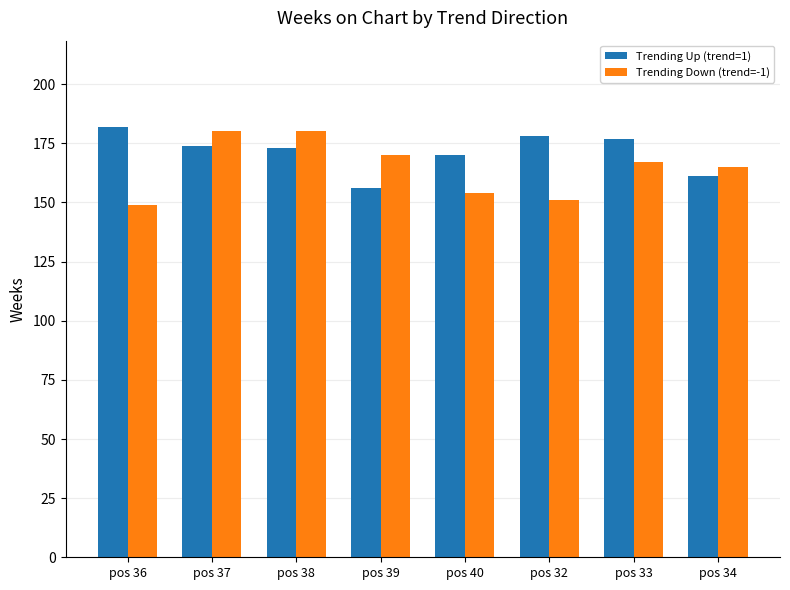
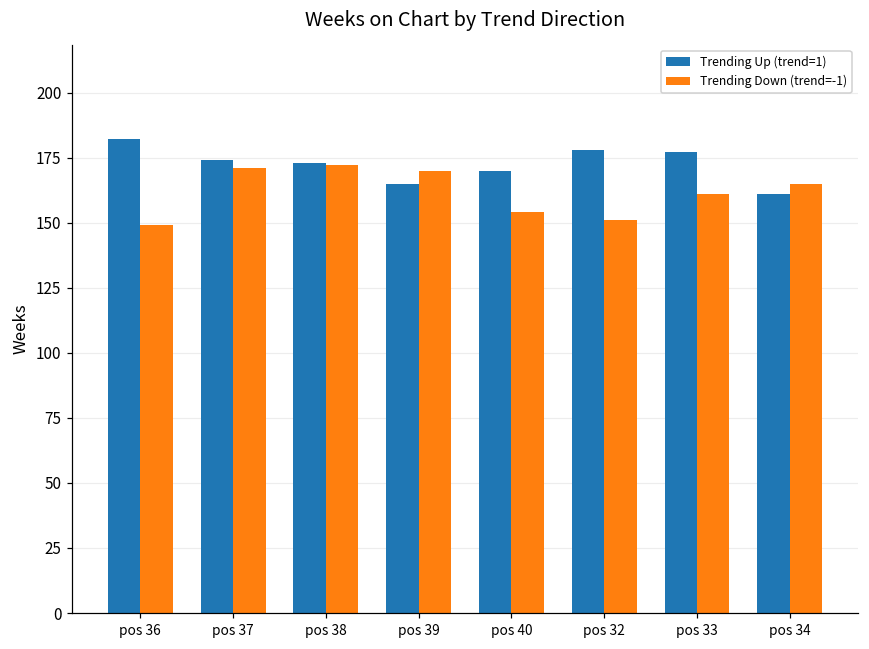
Trending Down (trend=-1), pos 37: 180 -> 171
Trending Down (trend=-1), pos 38: 180 -> 172
Trending Up (trend=1), pos 39: 156 -> 165
Trending Down (trend=-1), pos 33: 167 -> 161
